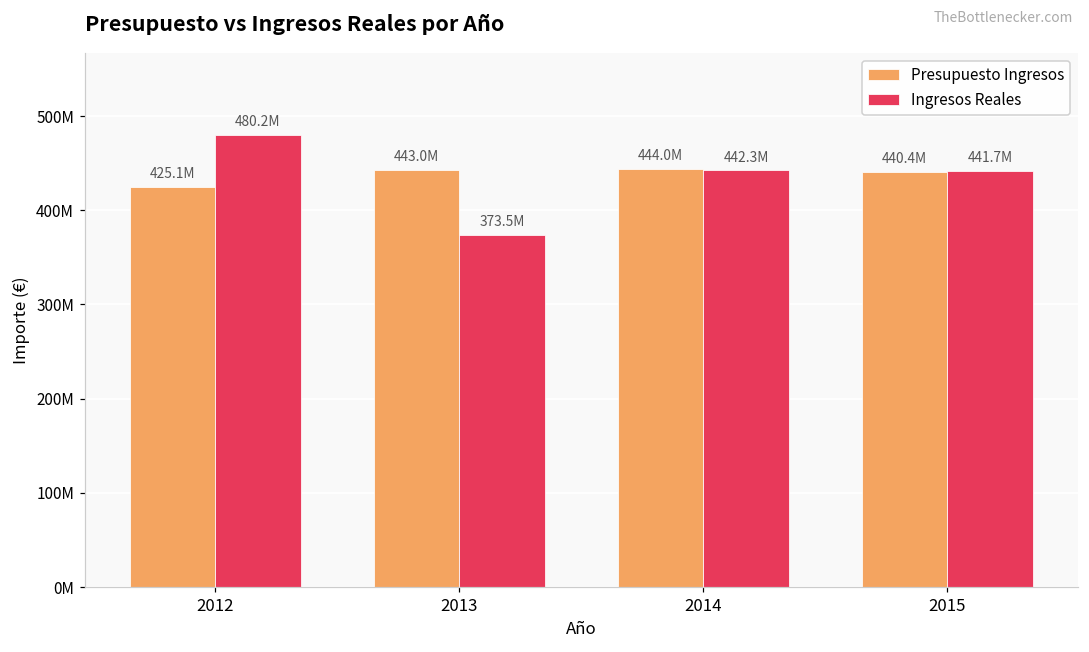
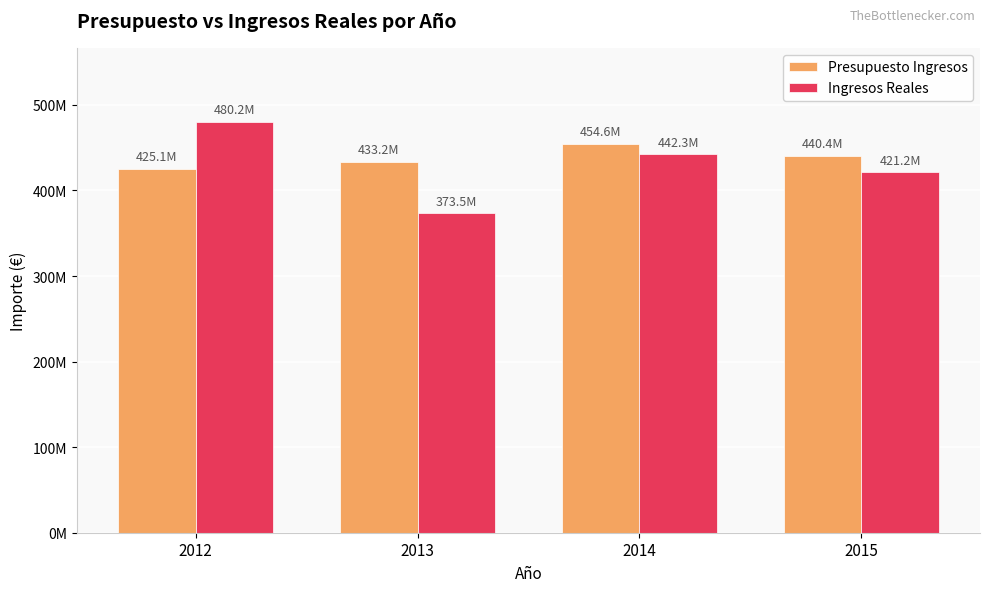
Presupuesto Ingresos, 2013: 443.0M -> 433.2M
Presupuesto Ingresos, 2014: 444.0M -> 454.6M
Ingresos Reales, 2015: 441.7M -> 421.2M
